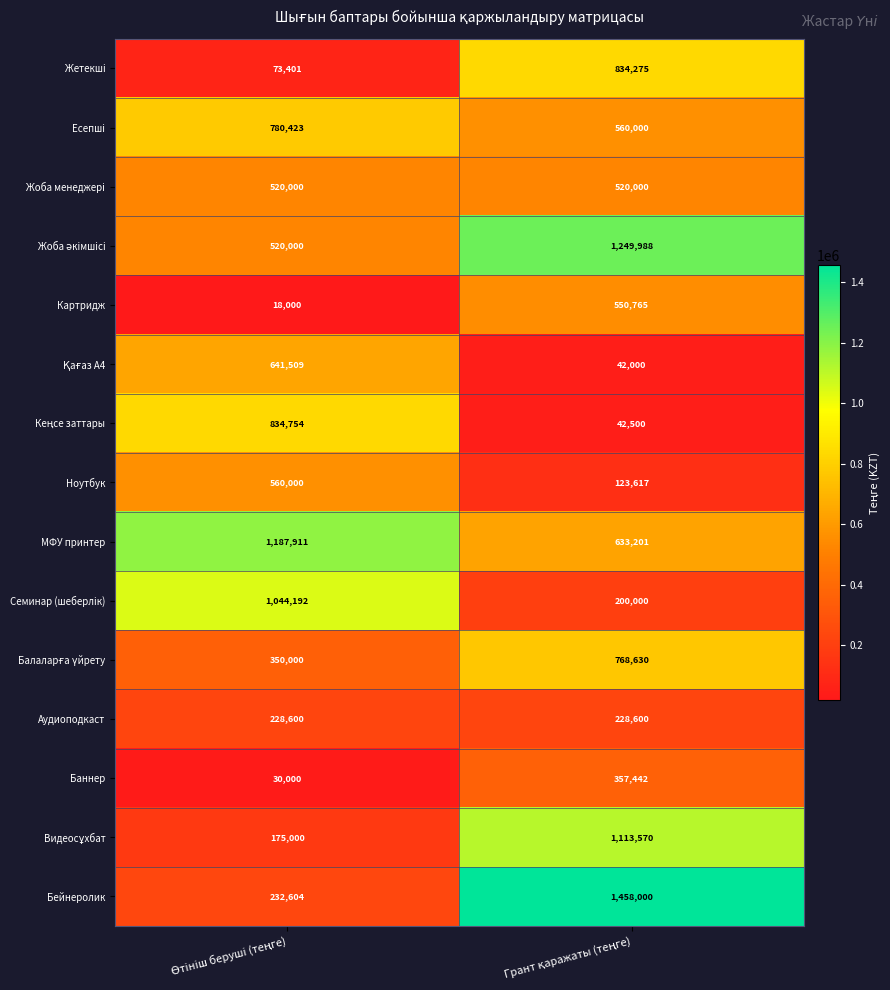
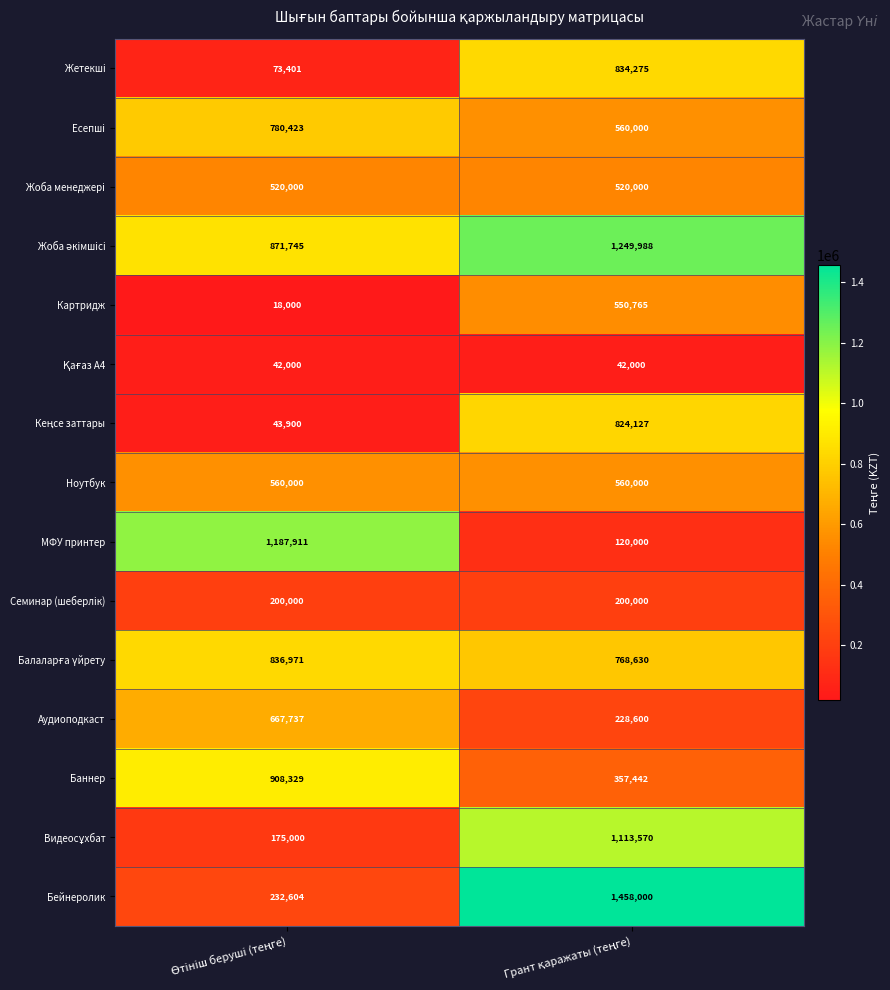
Жоба әкімшісі, Өтініш беруші (теңге): 520,000 -> 871,745
Қағаз А4, Өтініш беруші (теңге): 641,509 -> 42,000
Кеңсе заттары, Өтініш беруші (теңге): 834,754 -> 43,900
Кеңсе заттары, Грант қаражаты (теңге): 42,500 -> 824,127
Ноутбук, Грант қаражаты (теңге): 123,617 -> 560,000
МФУ принтер, Грант қаражаты (теңге): 633,201 -> 120,000
Семинар (шеберлік), Өтініш беруші (теңге): 1,044,192 -> 200,000
Балаларға үйрету, Өтініш беруші (теңге): 350,000 -> 836,971
Аудиоподкаст, Өтініш беруші (теңге): 228,600 -> 667,737
Баннер, Өтініш беруші (теңге): 30,000 -> 908,329
